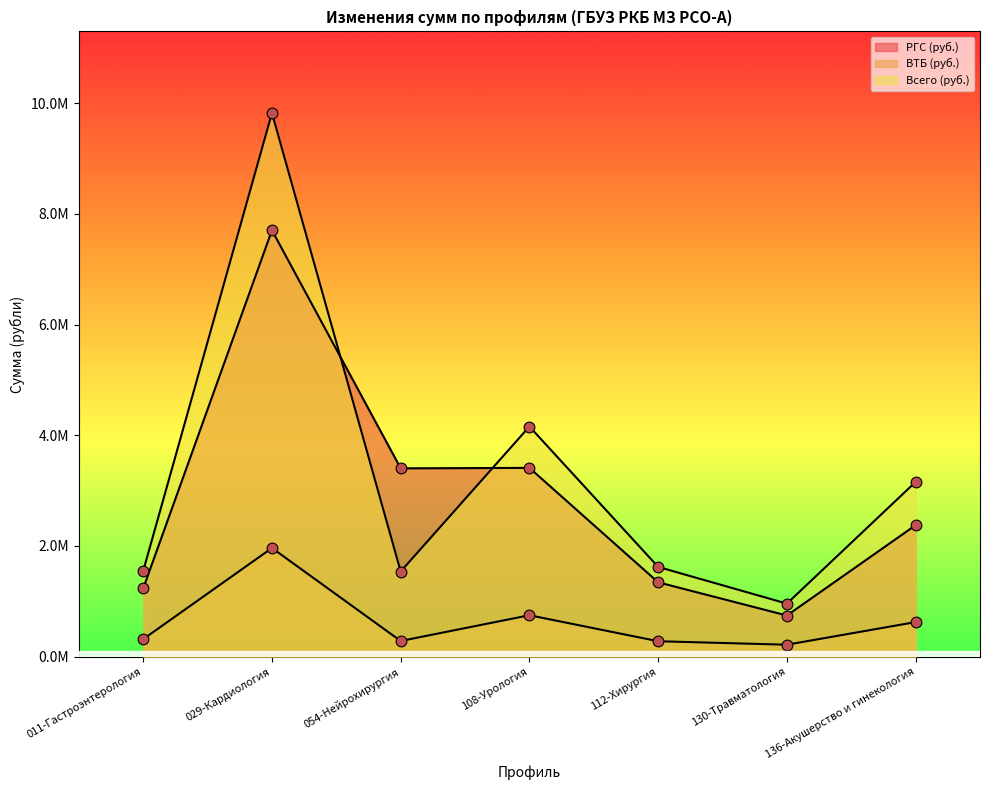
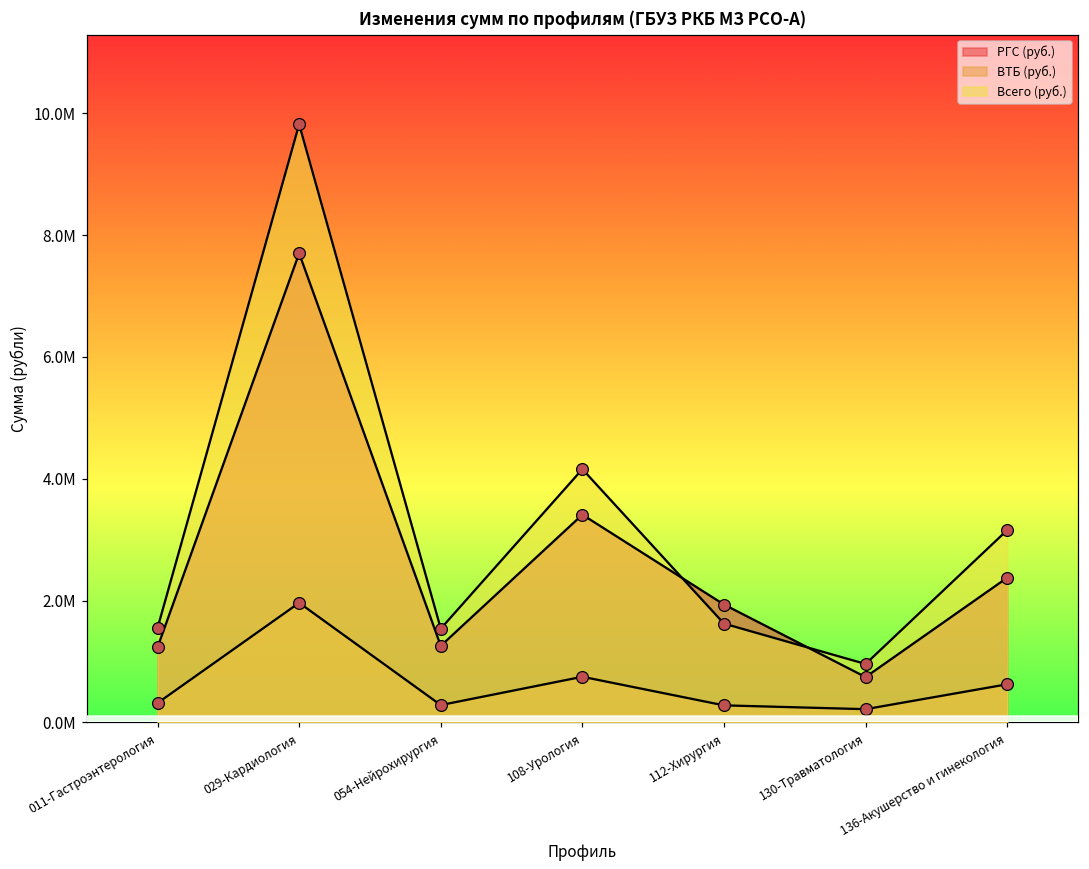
РГС (руб.), 054-Нейрохирургия: 3400000 -> 1300000
РГС (руб.), 112-Хирургия: 1300000 -> 1900000
